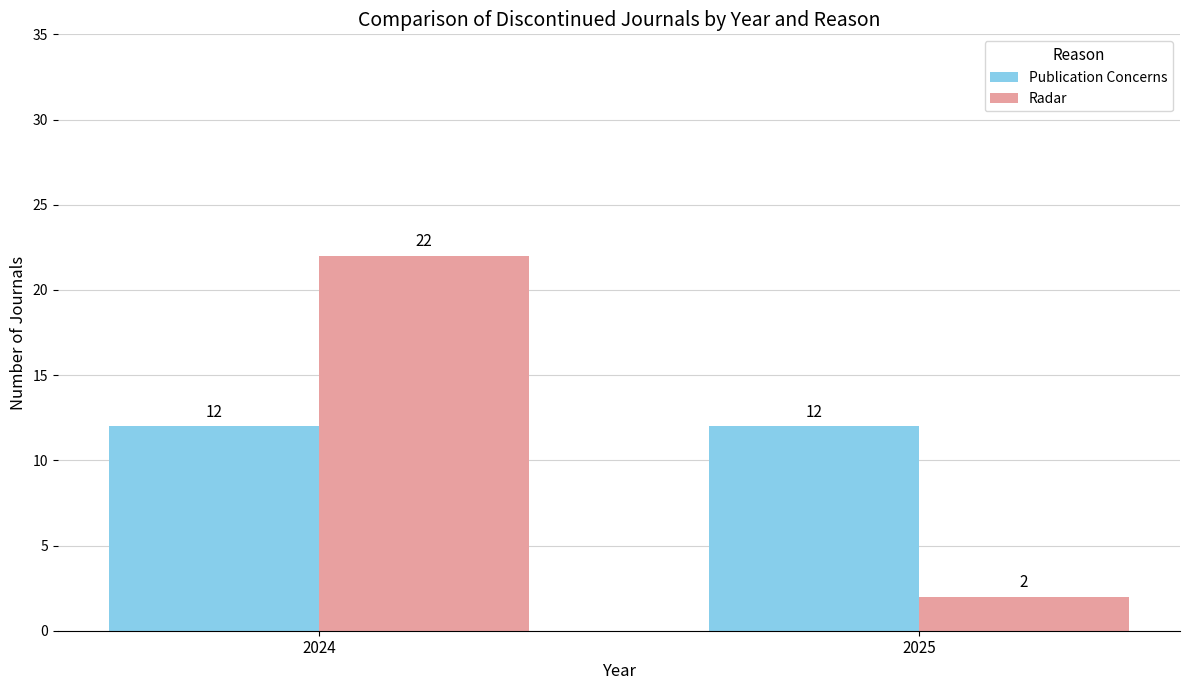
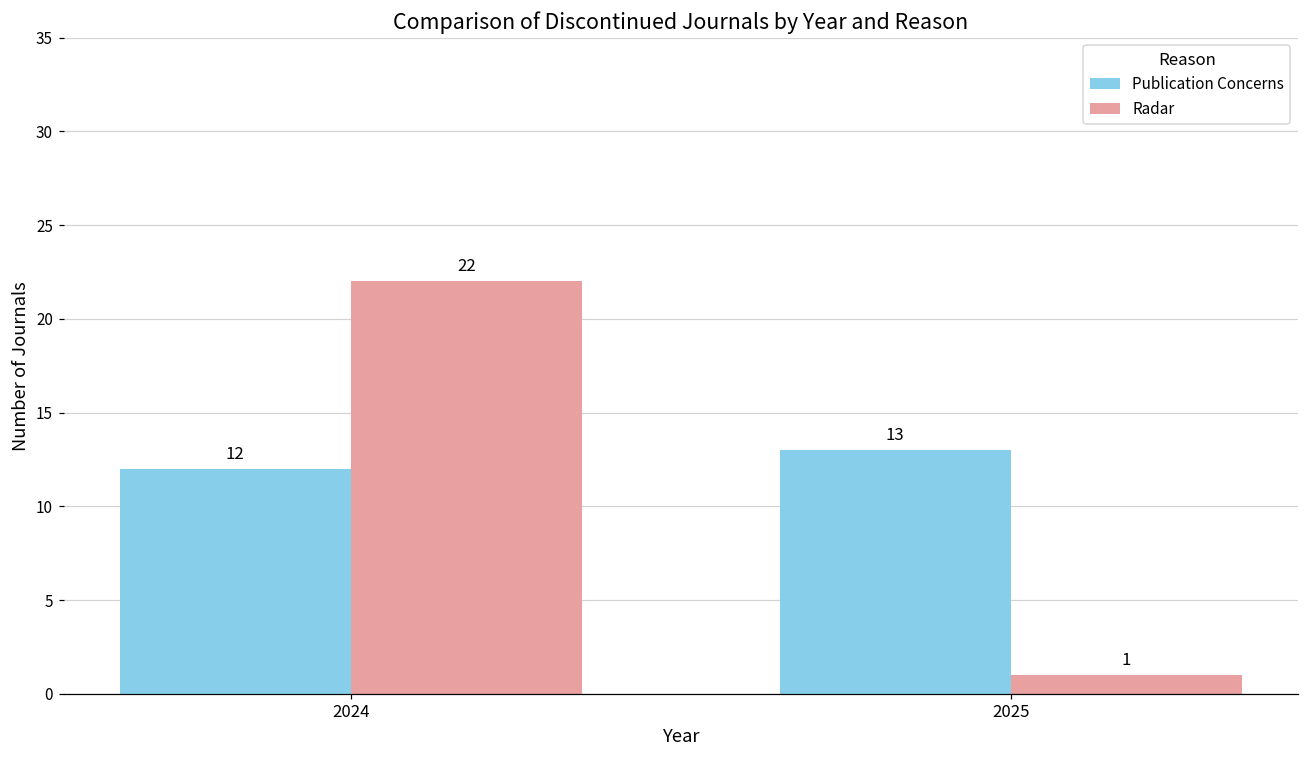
Publication Concerns, 2025: 12 -> 13
Radar, 2025: 2 -> 1
